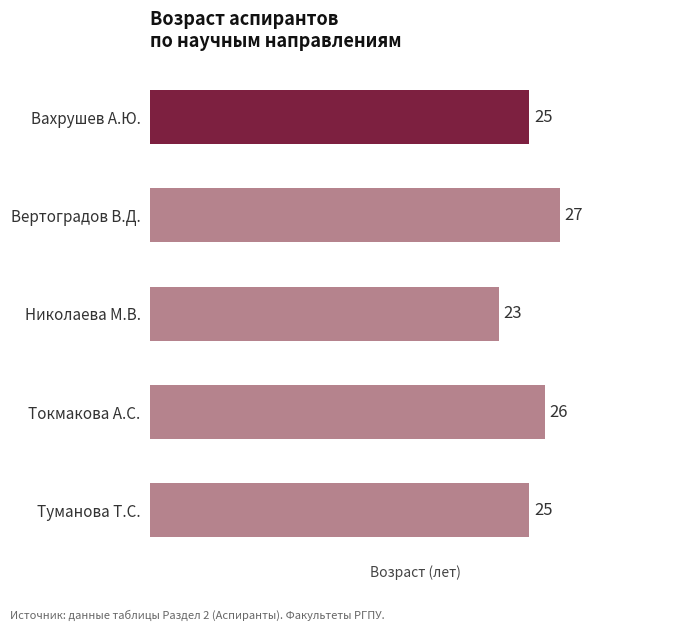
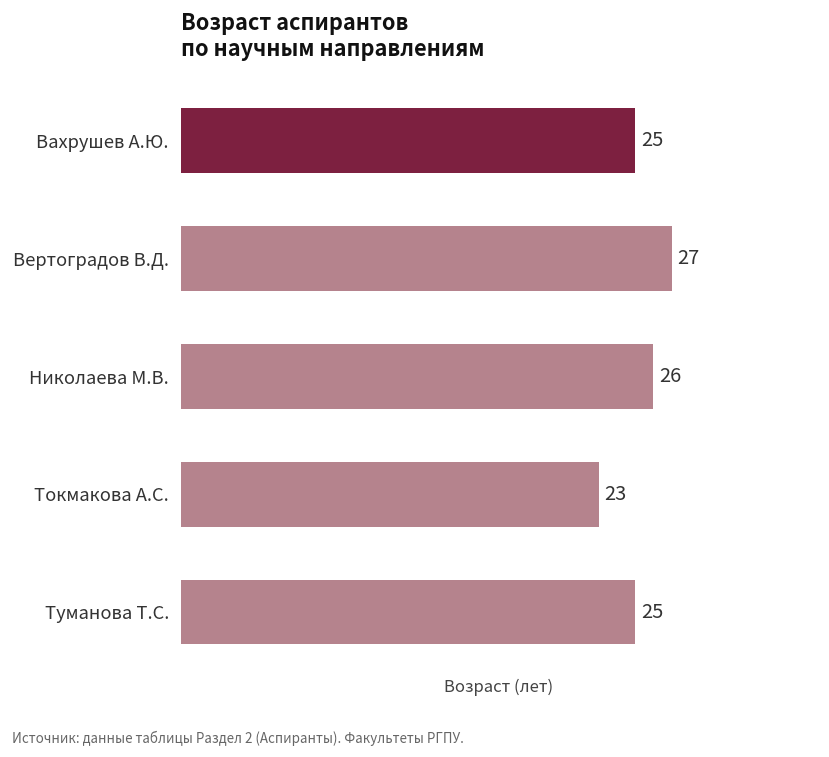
Николаева М.В.: 23 -> 26
Токмакова А.С.: 26 -> 23
